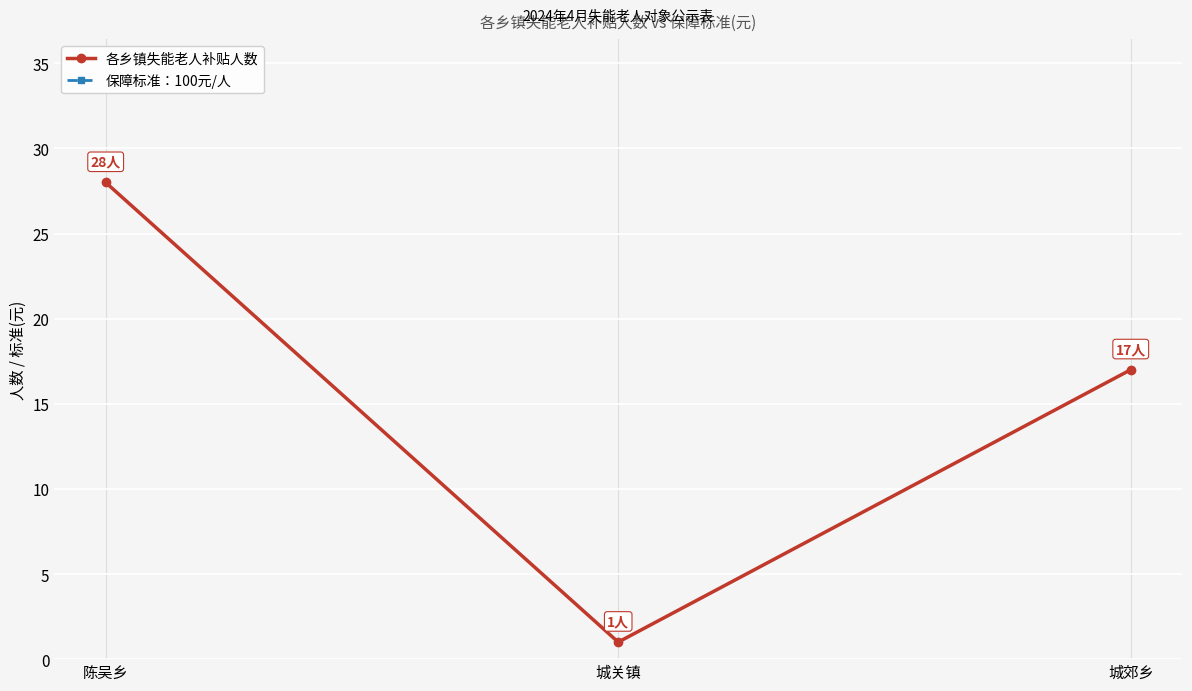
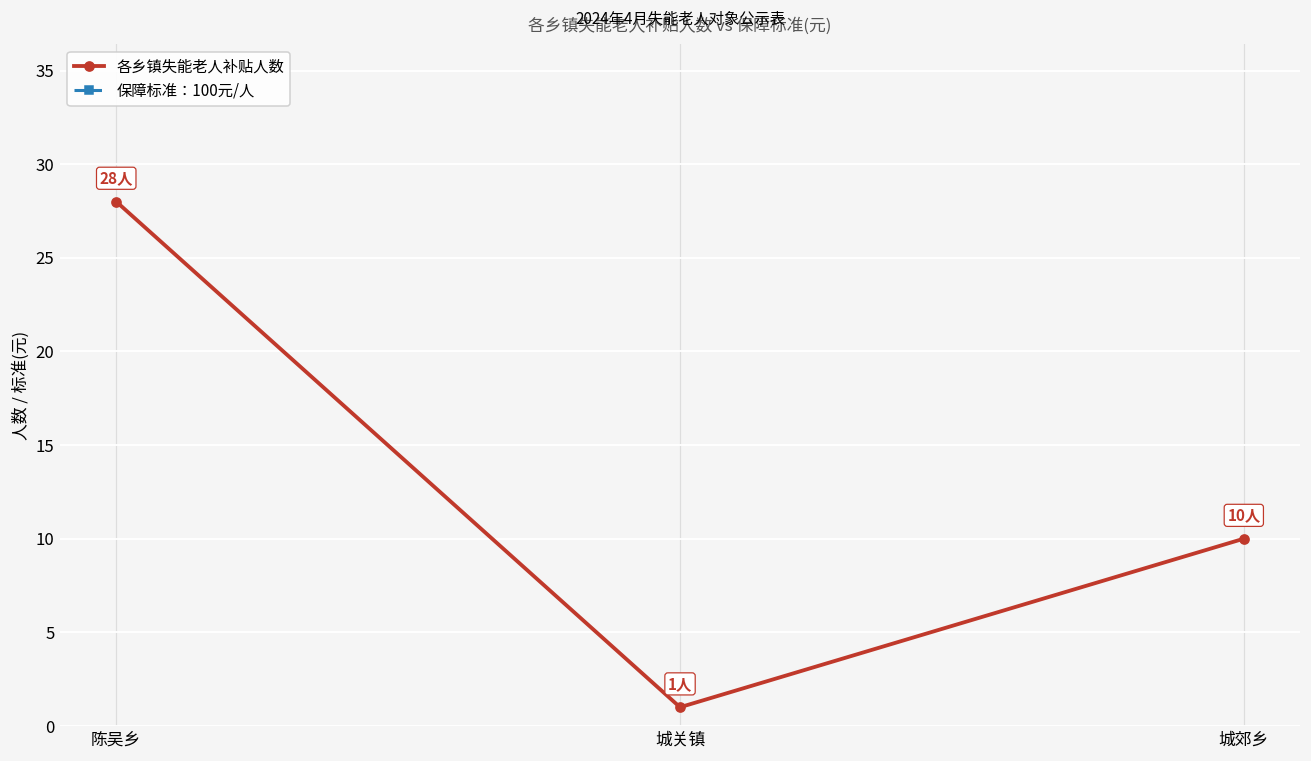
各乡镇失能老人补贴人数, 城郊乡: 17人 -> 10人
